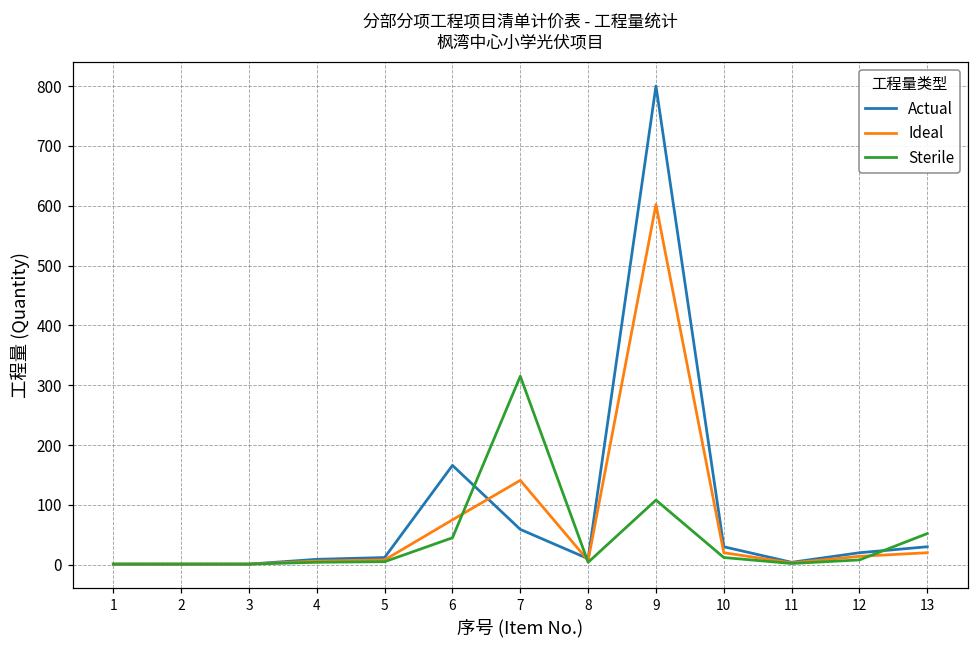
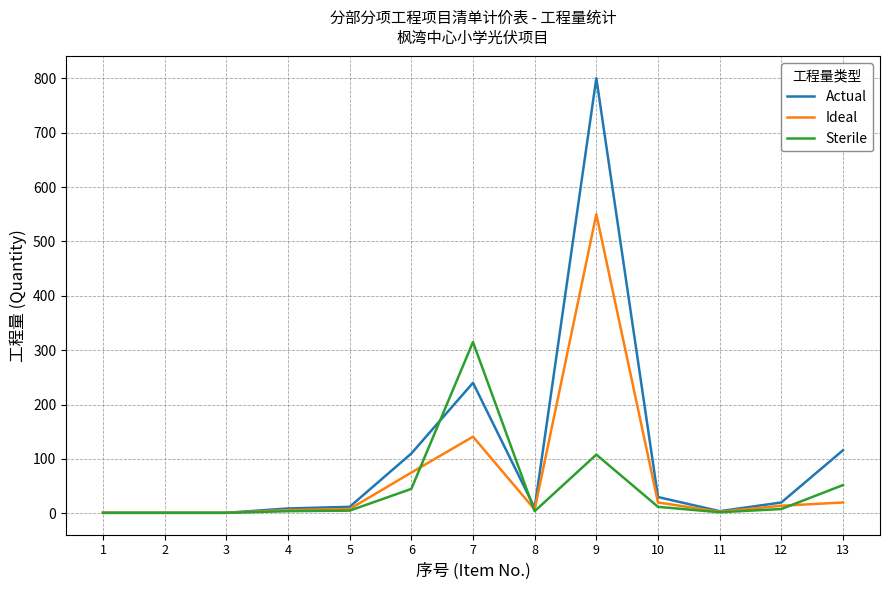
Actual, 6: 170 -> 110
Actual, 7: 60 -> 240
Ideal, 9: 600 -> 550
Actual, 13: 30 -> 120
